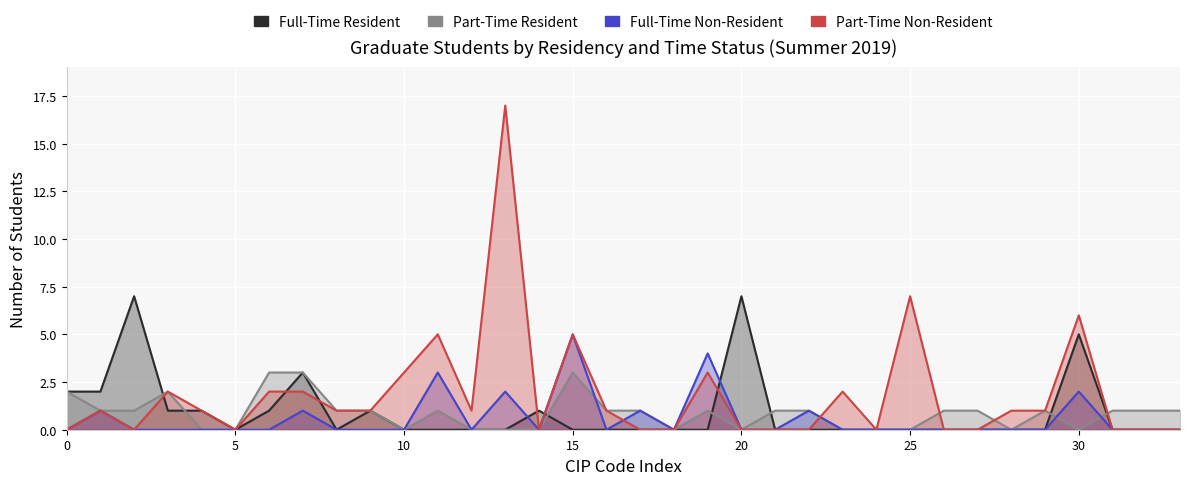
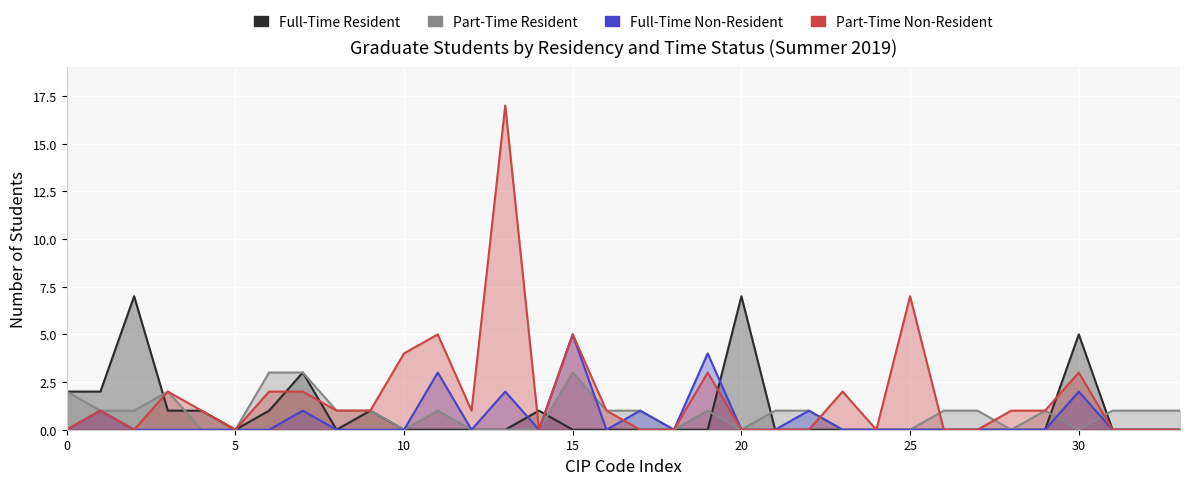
Part-Time Non-Resident, 10: 3 -> 4
Part-Time Non-Resident, 30: 6 -> 3
